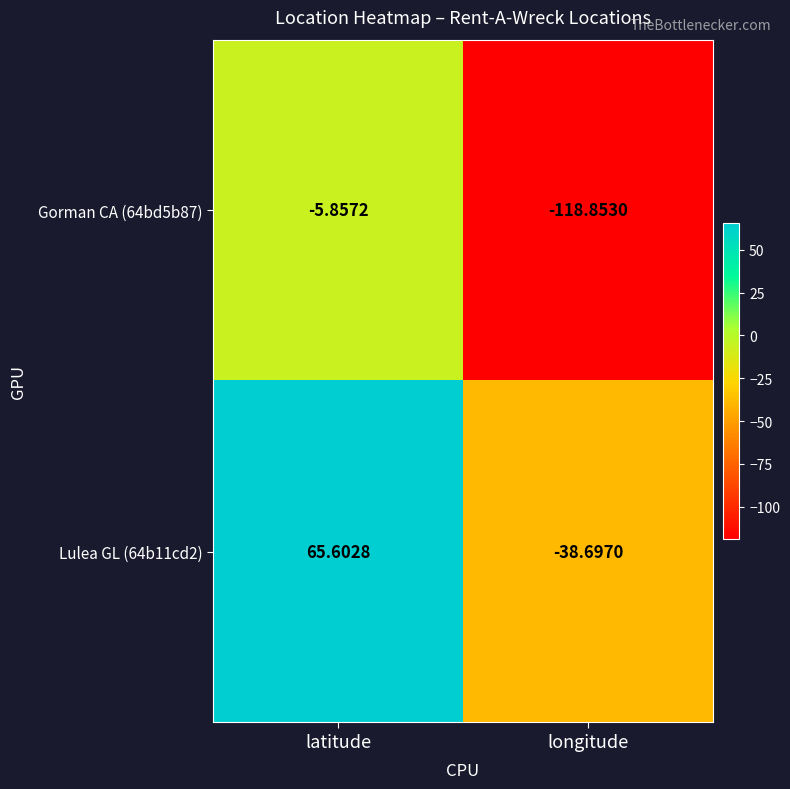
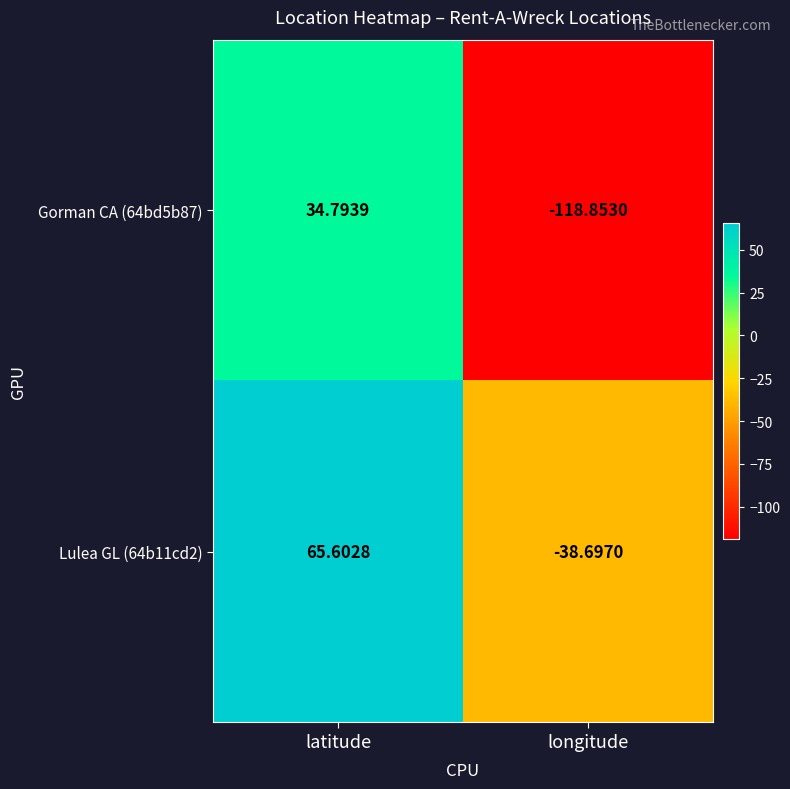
Gorman CA (64bd5b87), latitude: -5.8572 -> 34.7939
